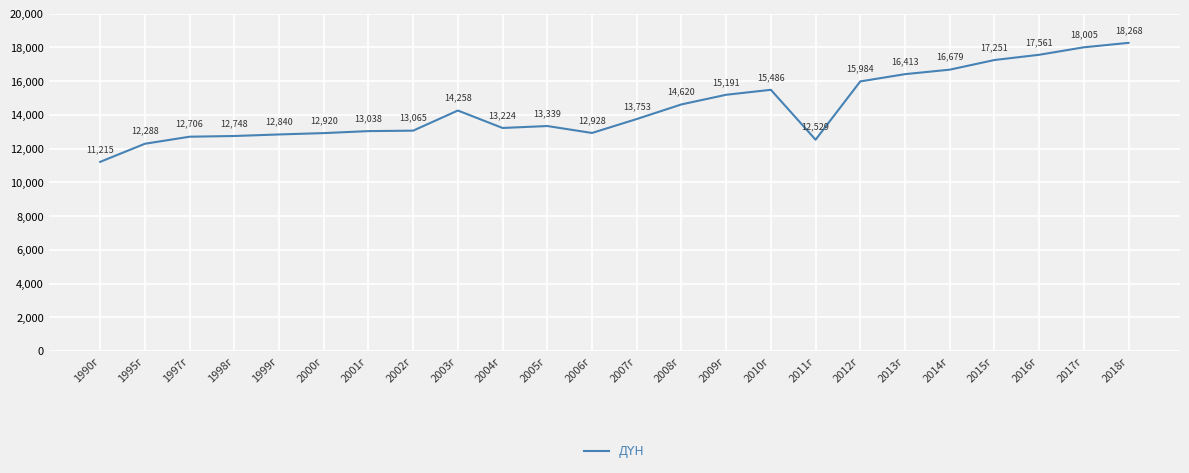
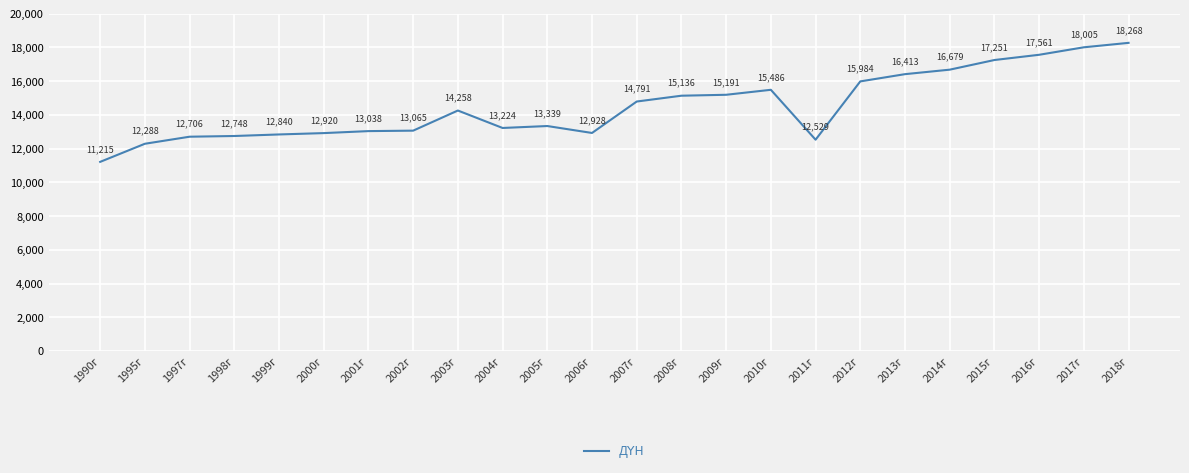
2007г: 13,753 -> 14,791
2008г: 14,620 -> 15,136
